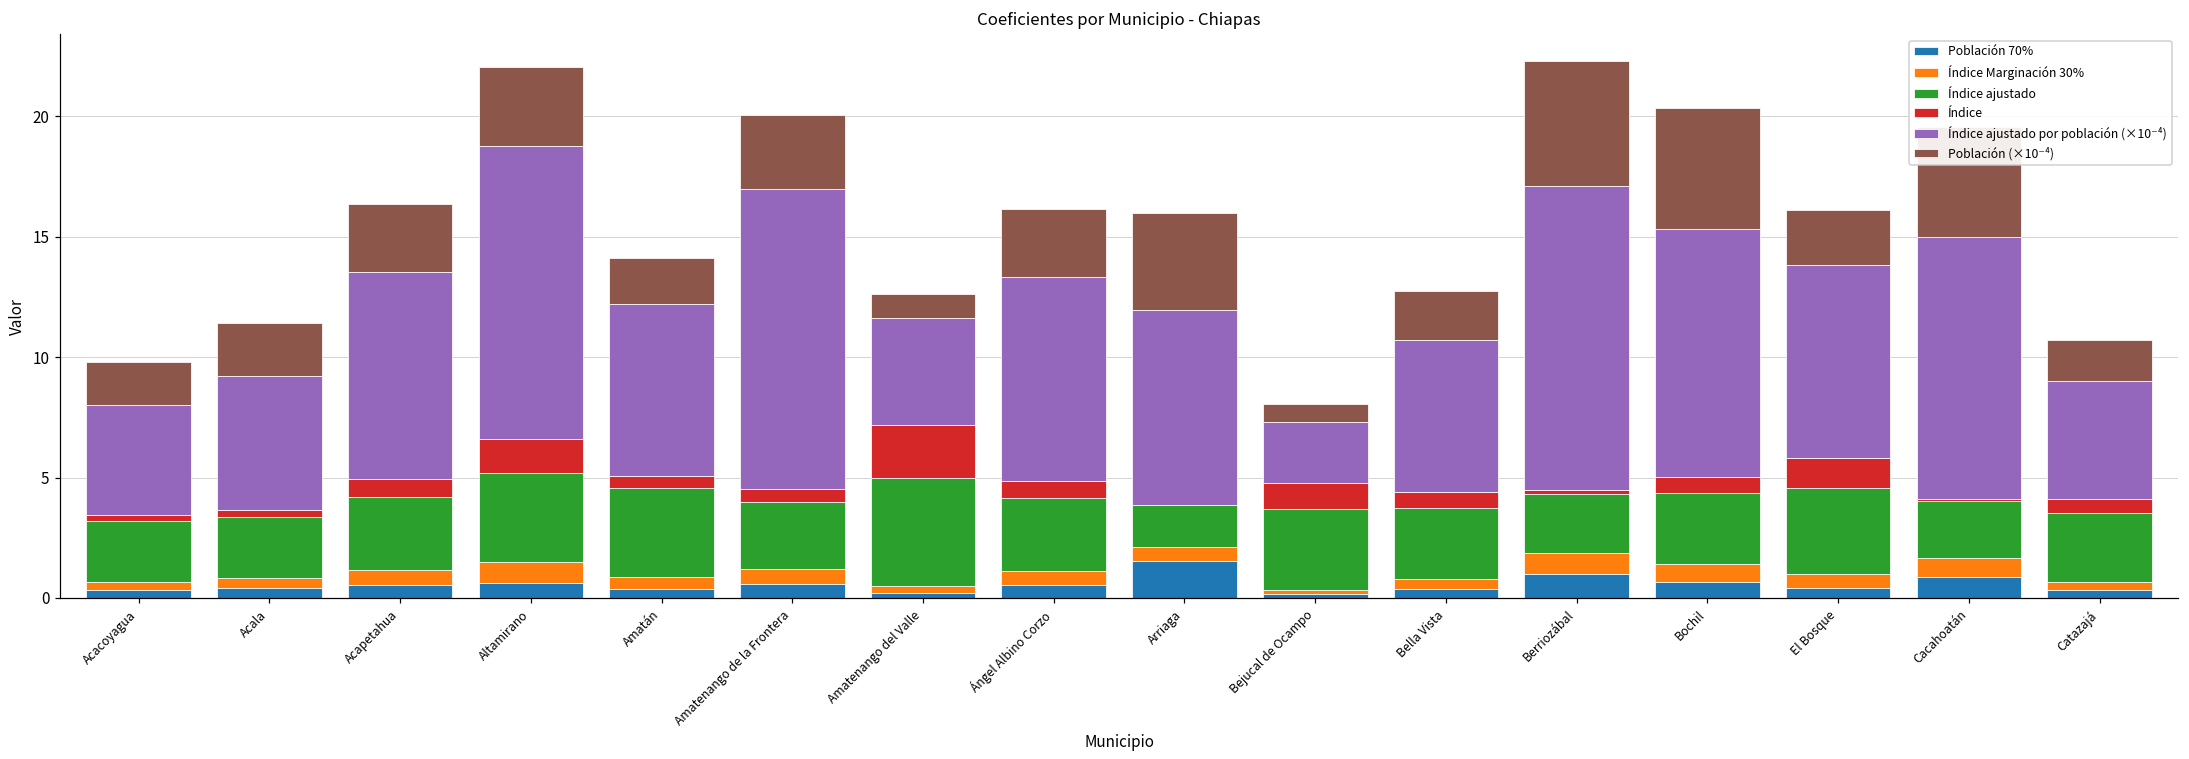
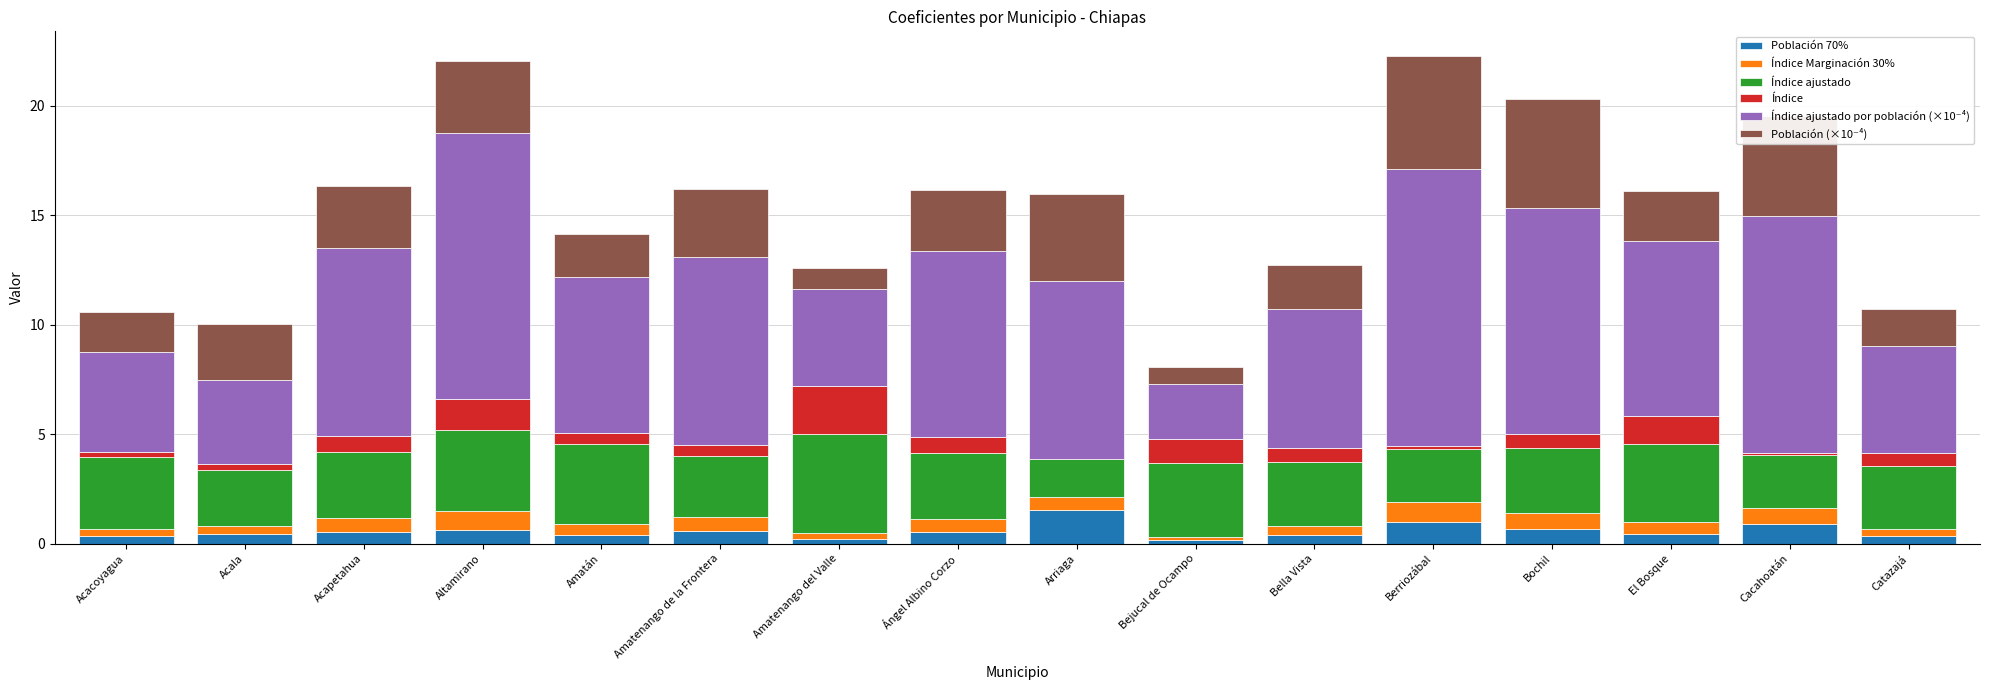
Índice ajustado, Acacoyagua: 2.5 -> 3.3
Índice ajustado por población (×10⁻⁴), Acala: 5.6 -> 3.8
Población (×10⁻⁴), Acala: 2.2 -> 2.6
Índice ajustado por población (×10⁻⁴), Amatenango de la Frontera: 12.5 -> 8.6
